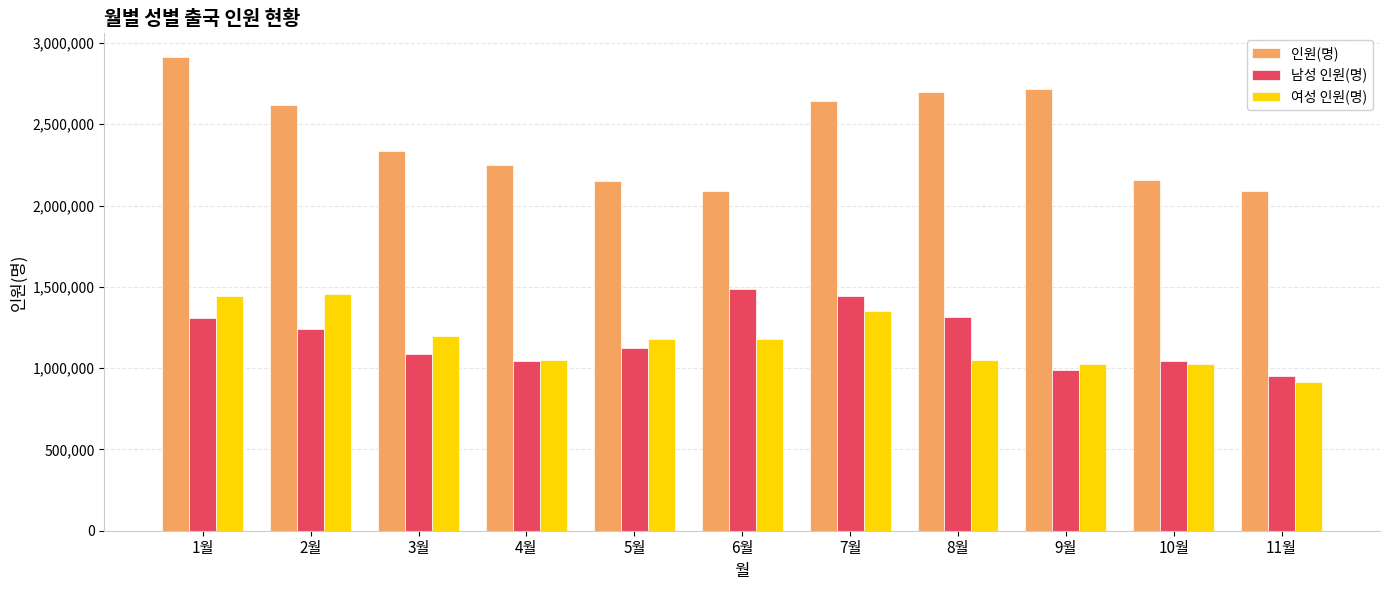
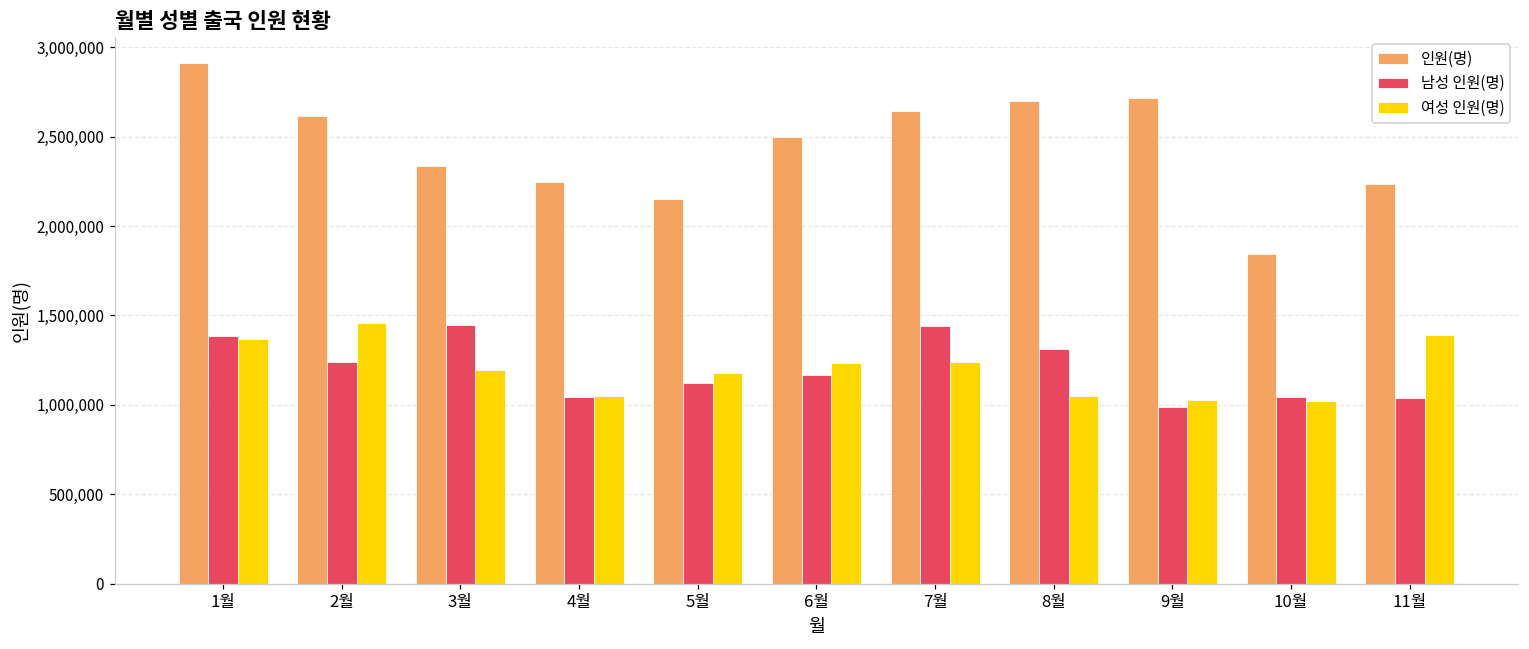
남성 인원(명), 1월: 1,310,000 -> 1,380,000
여성 인원(명), 1월: 1,440,000 -> 1,370,000
남성 인원(명), 3월: 1,090,000 -> 1,450,000
인원(명), 6월: 2,090,000 -> 2,500,000
남성 인원(명), 6월: 1,490,000 -> 1,170,000
여성 인원(명), 6월: 1,180,000 -> 1,240,000
여성 인원(명), 7월: 1,350,000 -> 1,240,000
인원(명), 10월: 2,150,000 -> 1,840,000
인원(명), 11월: 2,090,000 -> 2,230,000
남성 인원(명), 11월: 950,000 -> 1,040,000
여성 인원(명), 11월: 920,000 -> 1,390,000
